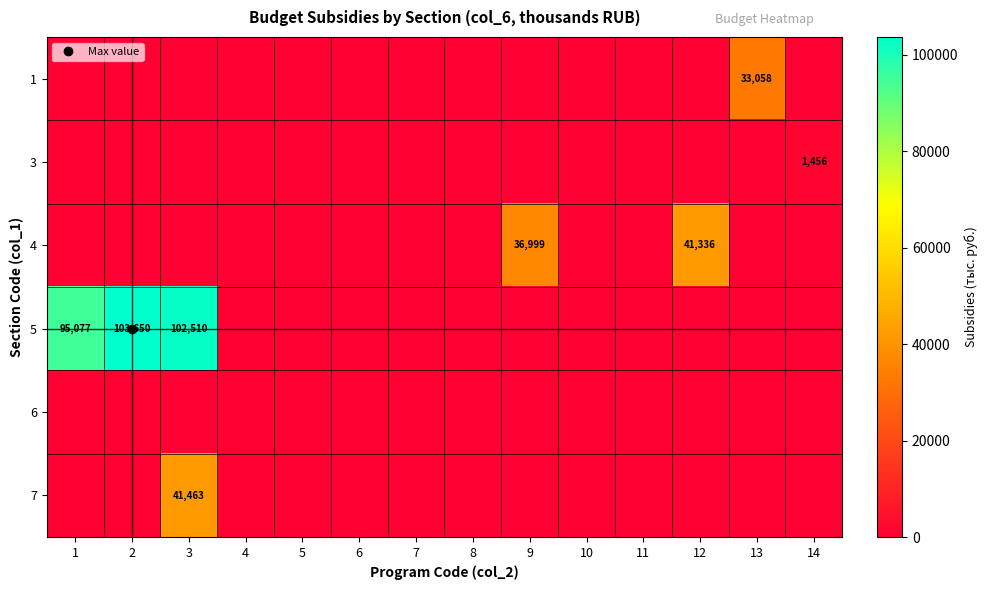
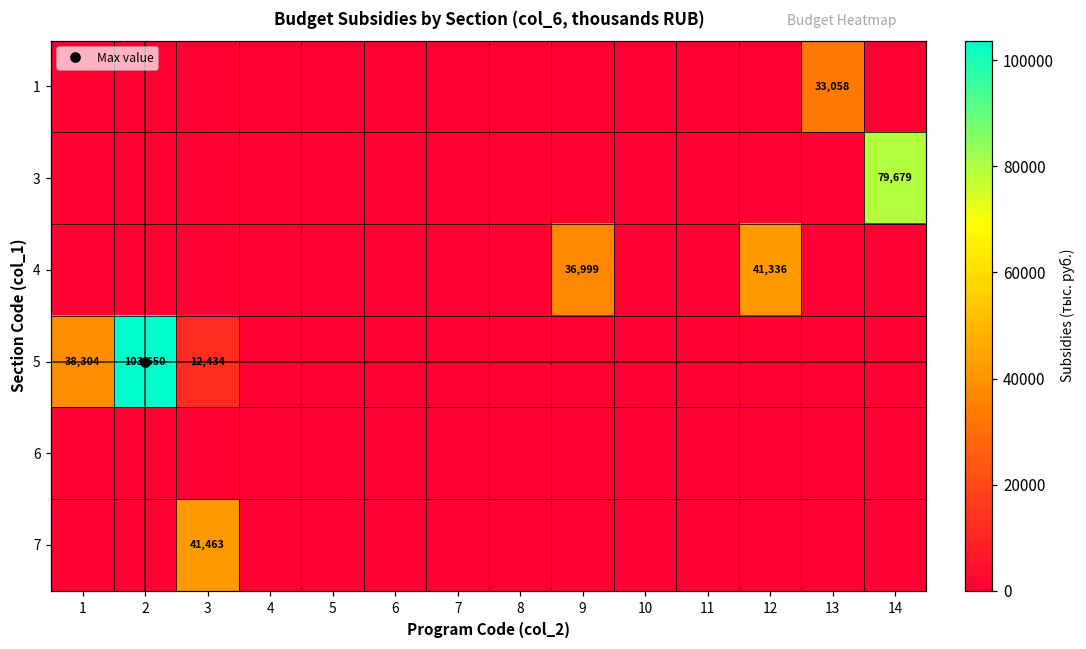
3, 14: 1,456 -> 79,679
5, 1: 95,077 -> 38,304
5, 3: 102,510 -> 12,434
